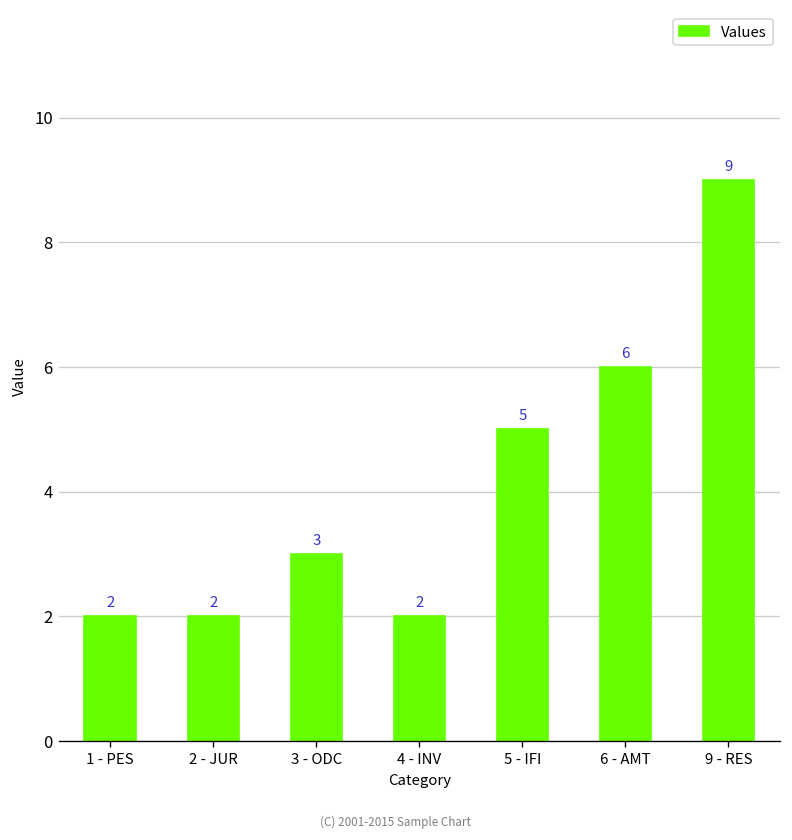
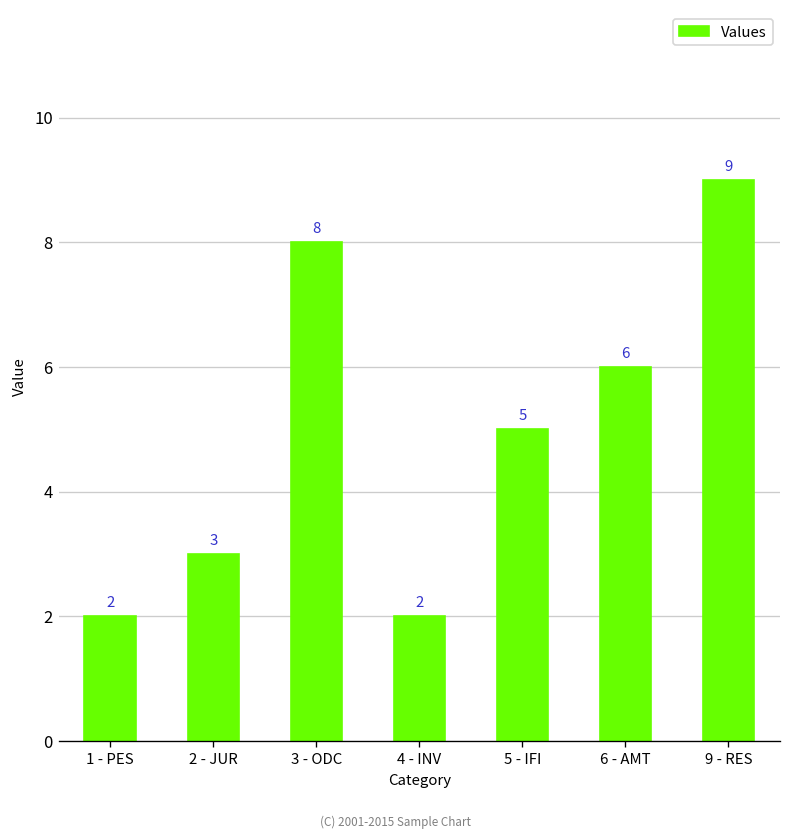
2 - JUR: 2 -> 3
3 - ODC: 3 -> 8
